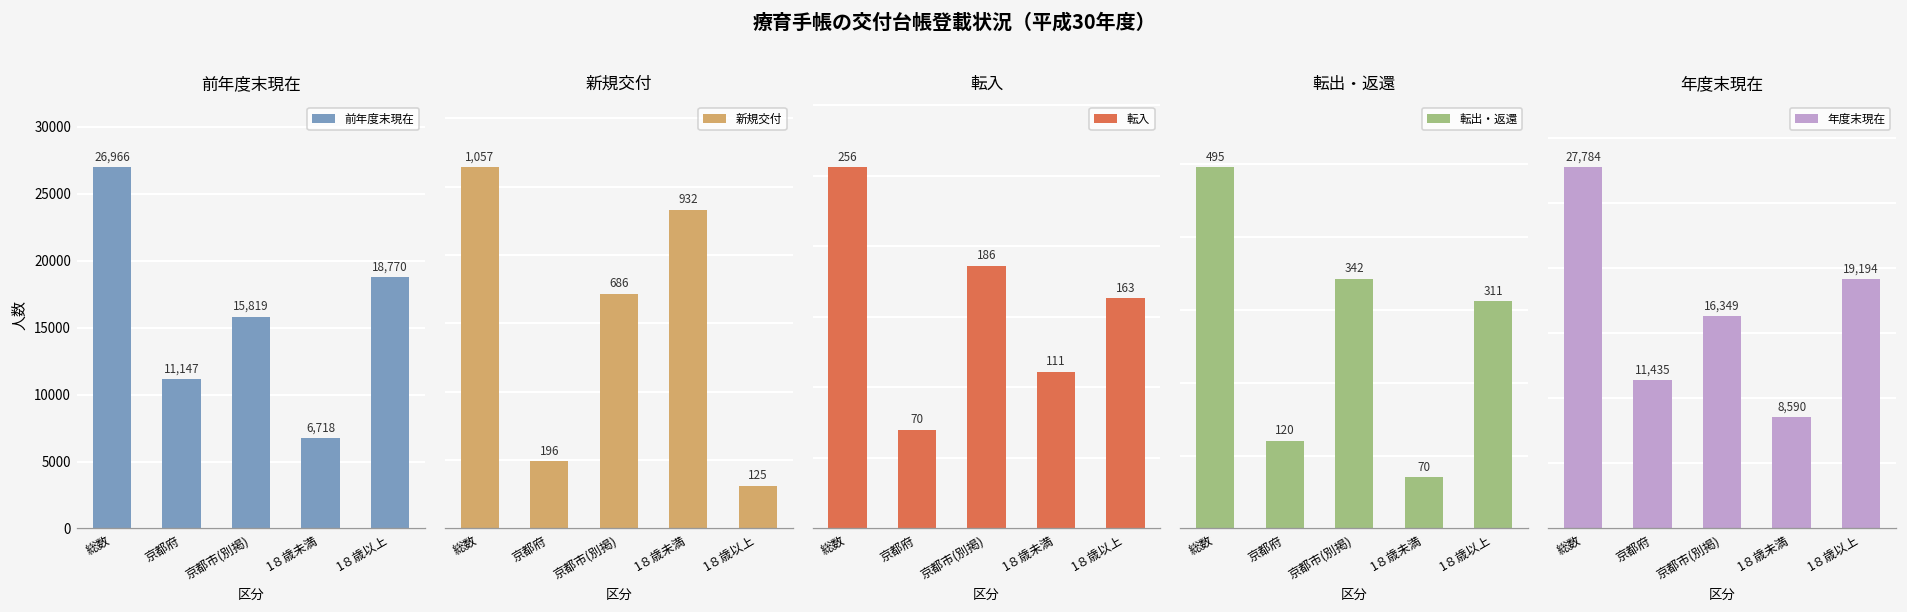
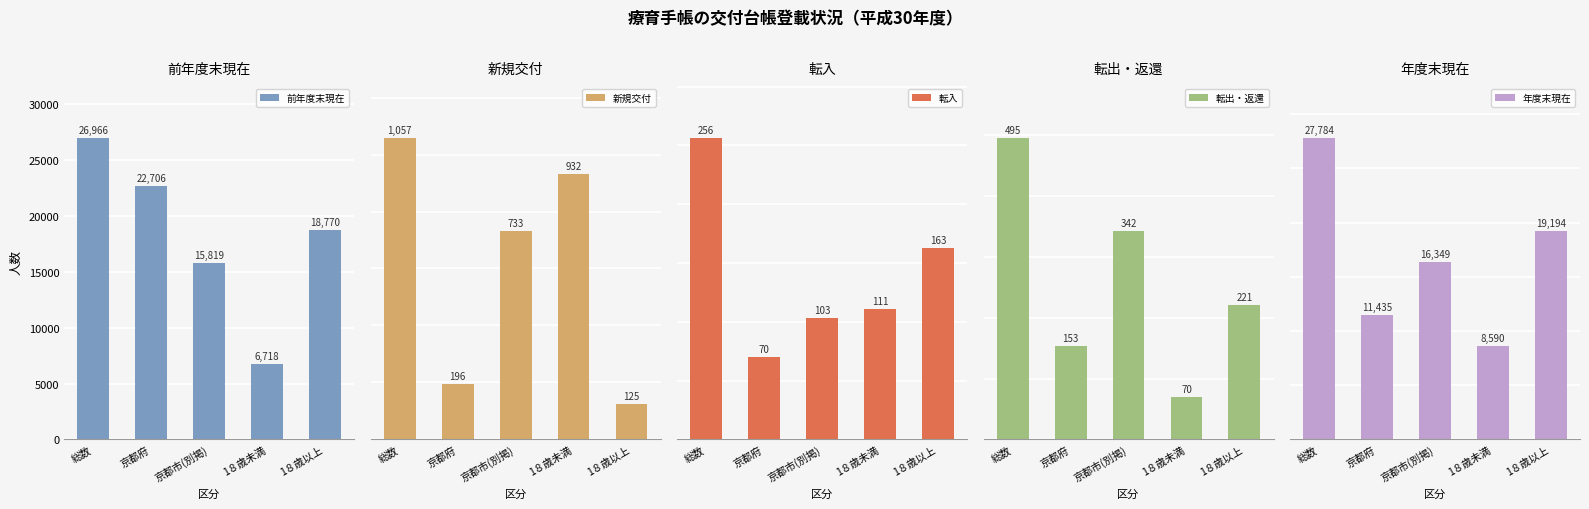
前年度末現在, 京都府: 11,147 -> 22,706
新規交付, 京都市(別掲): 686 -> 733
転入, 京都市(別掲): 186 -> 103
転出・返還, 京都府: 120 -> 153
転出・返還, 1８歳以上: 311 -> 221
